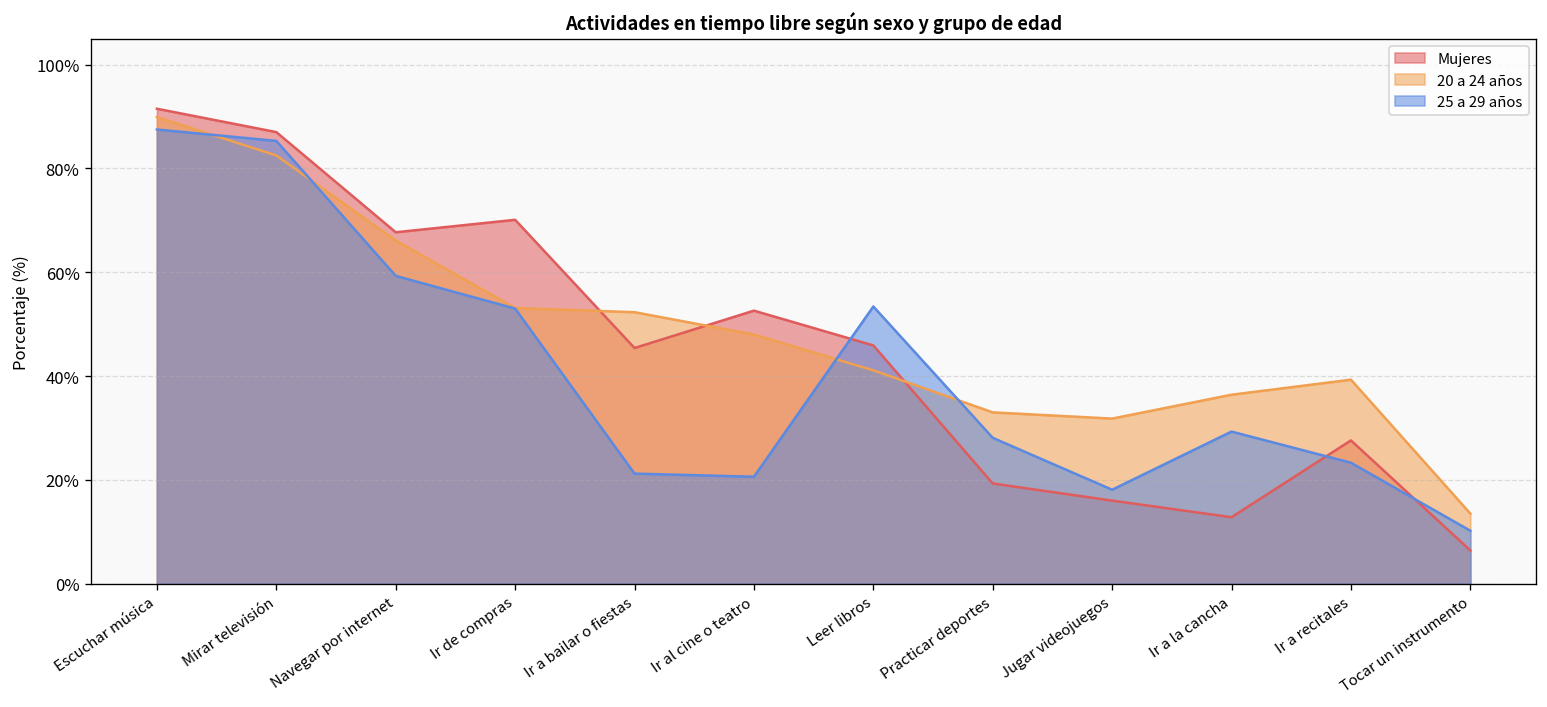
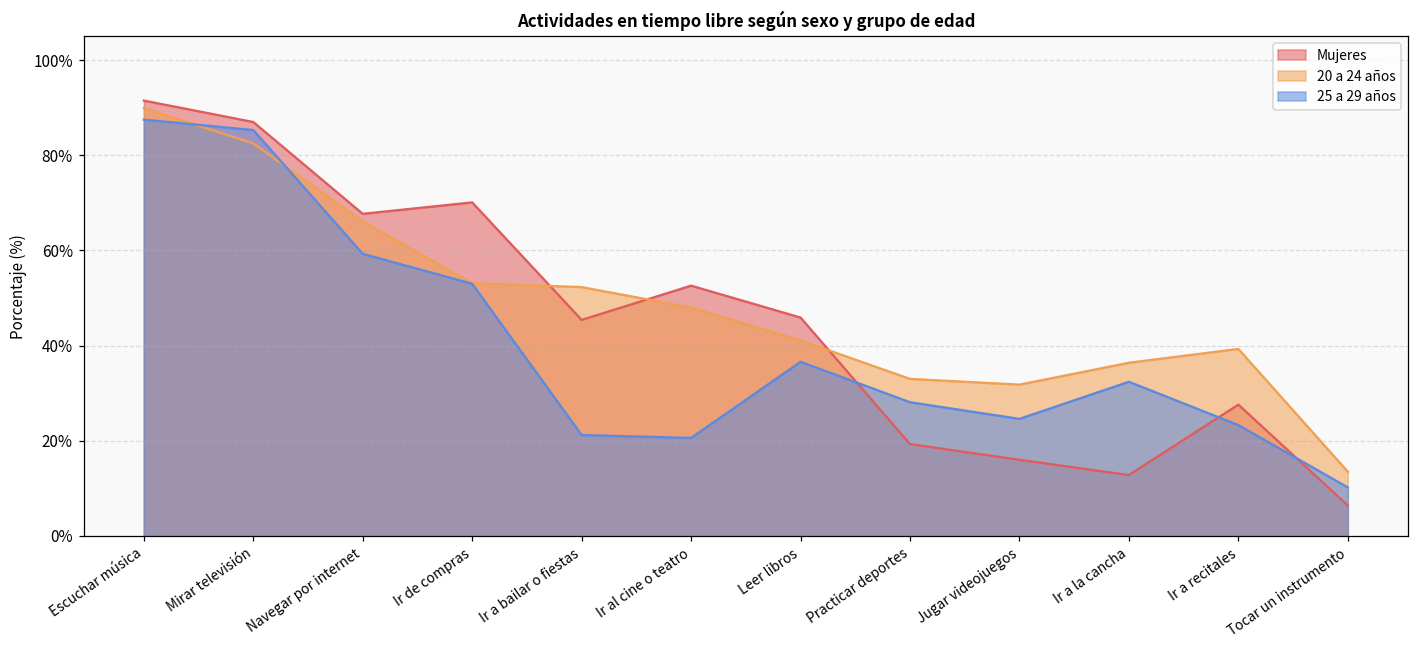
25 a 29 años, Leer libros: 53% -> 37%
25 a 29 años, Jugar videojuegos: 18% -> 25%
25 a 29 años, Ir a la cancha: 29% -> 32%
